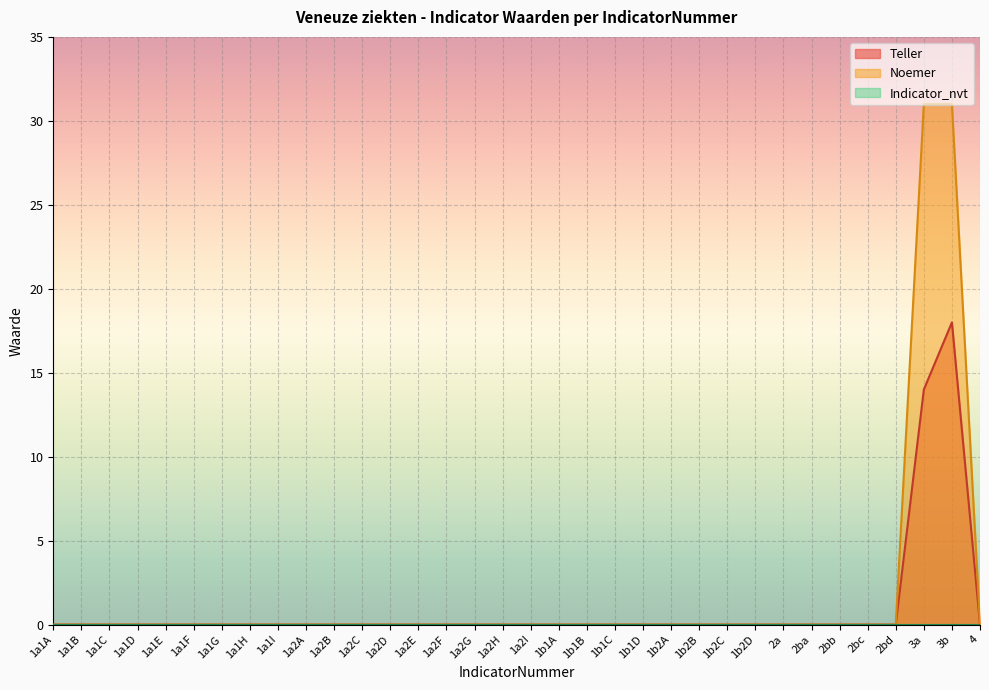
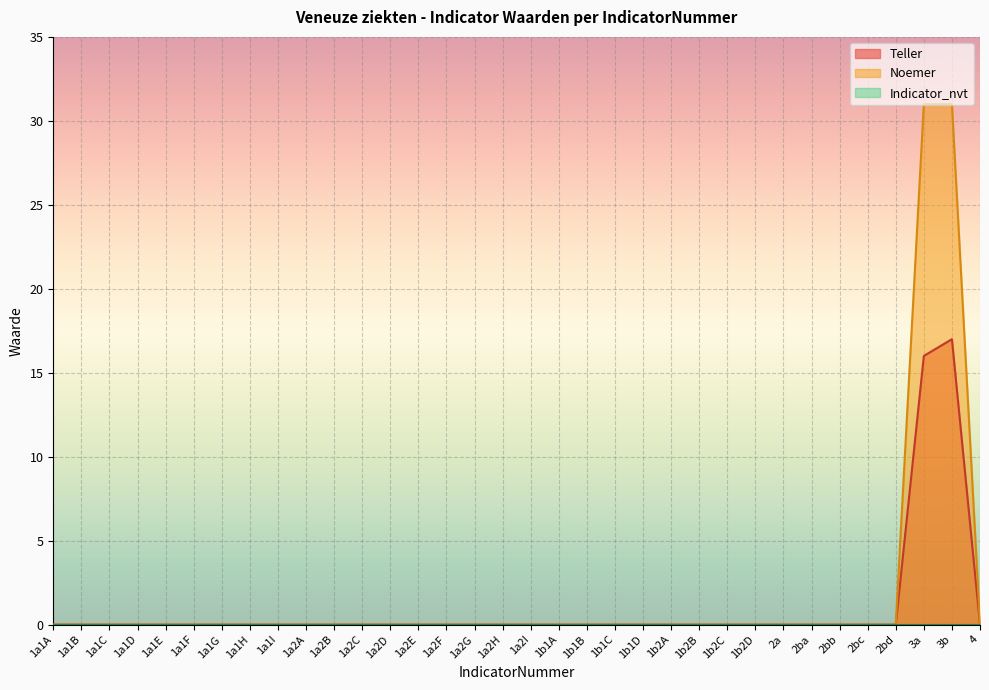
Teller, 3a: 14 -> 16
Teller, 3b: 18 -> 17
